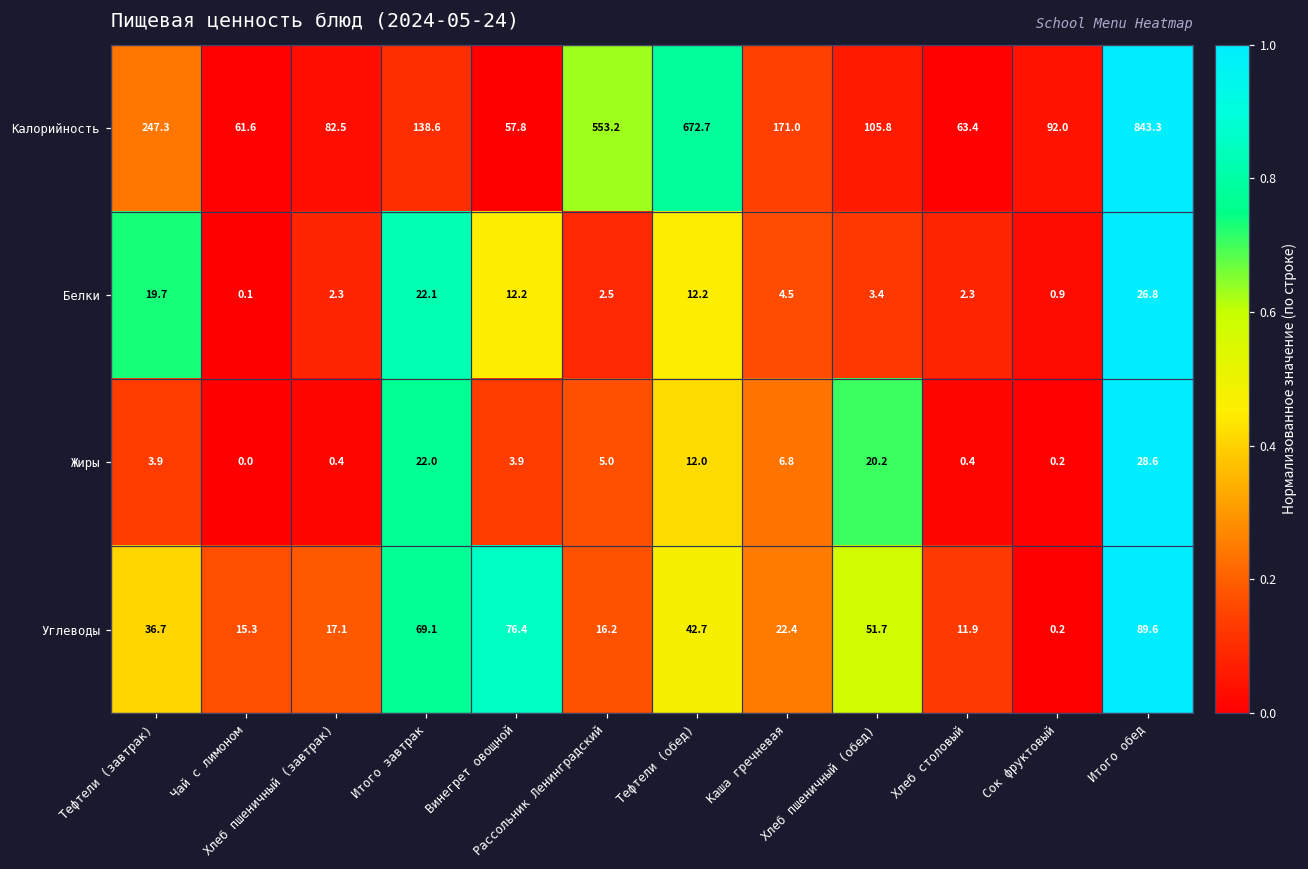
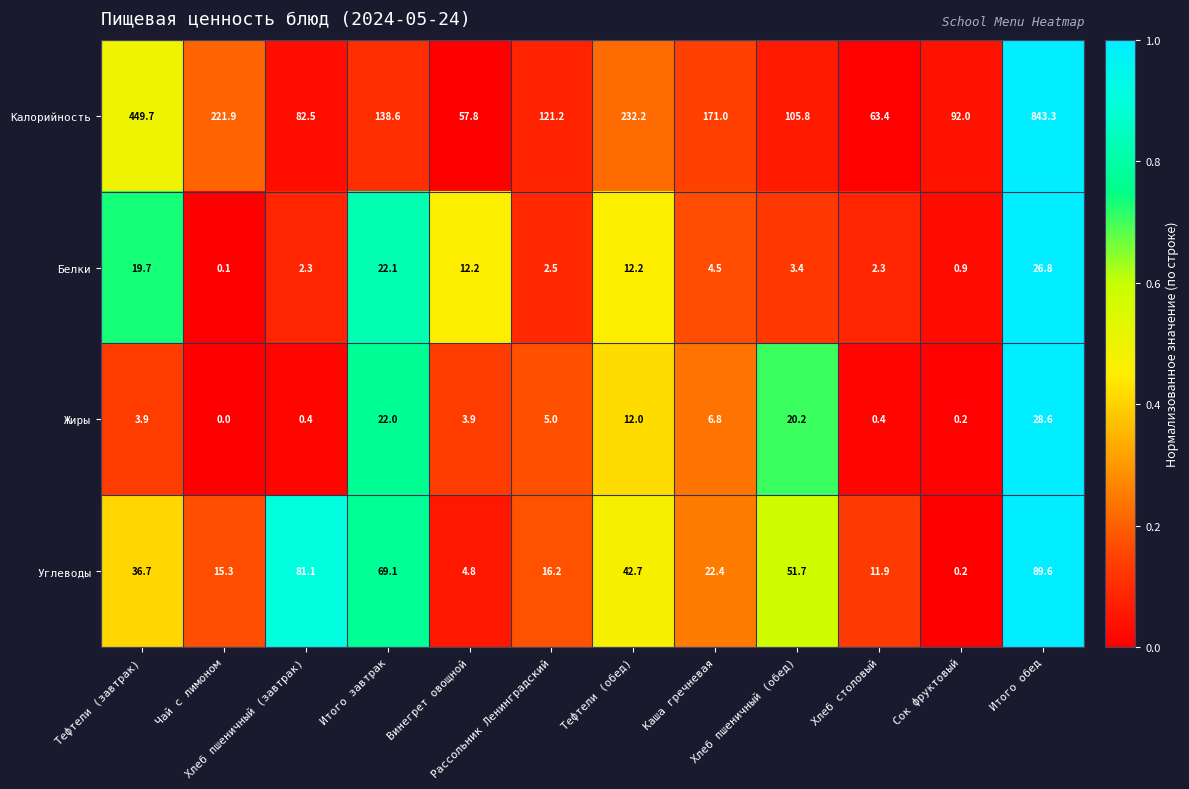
Калорийность, Тефтели (завтрак): 247.3 -> 449.7
Калорийность, Чай с лимоном: 61.6 -> 221.9
Калорийность, Рассольник Ленинградский: 553.2 -> 121.2
Калорийность, Тефтели (обед): 672.7 -> 232.2
Углеводы, Хлеб пшеничный (завтрак): 17.1 -> 81.1
Углеводы, Винегрет овощной: 76.4 -> 4.8
